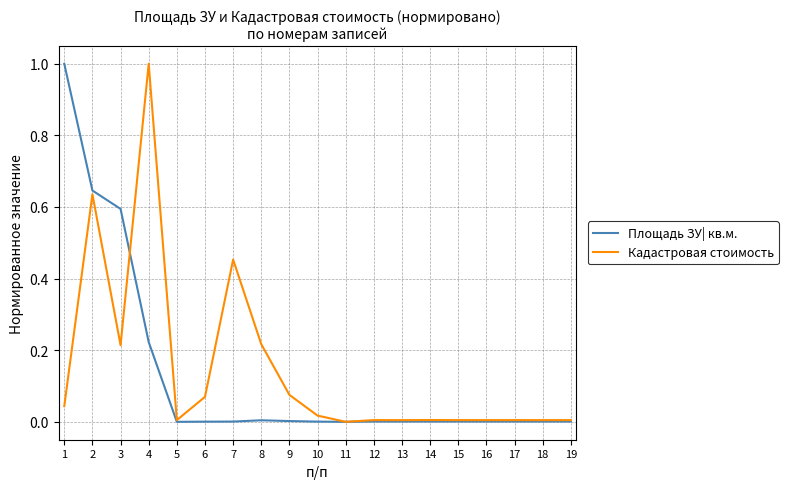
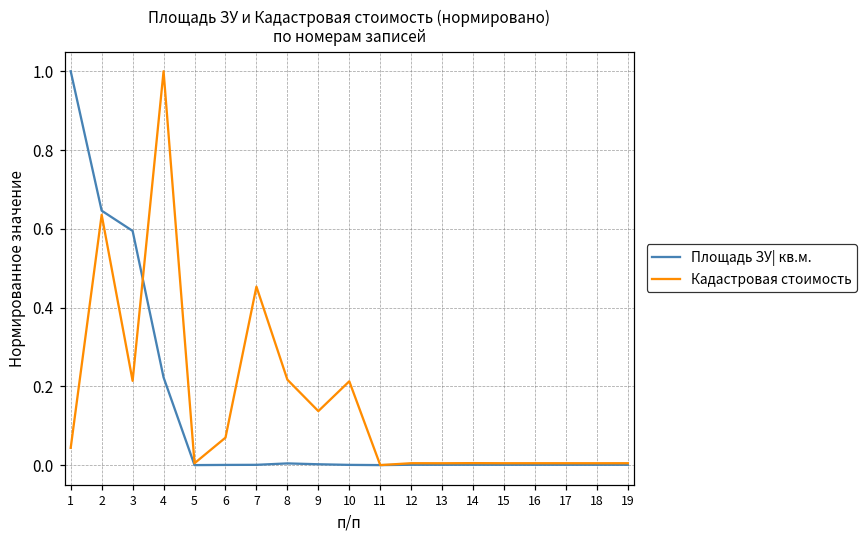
Кадастровая стоимость, 9: 0.08 -> 0.14
Кадастровая стоимость, 10: 0.02 -> 0.21
